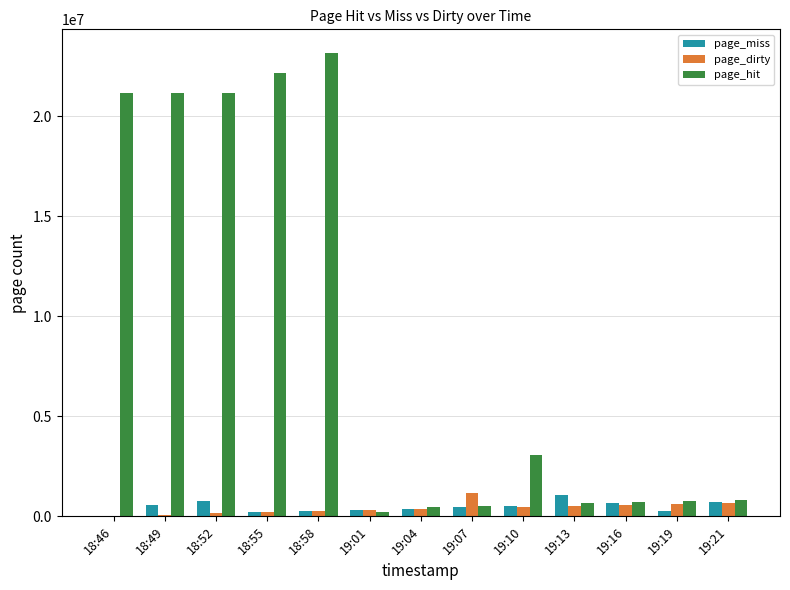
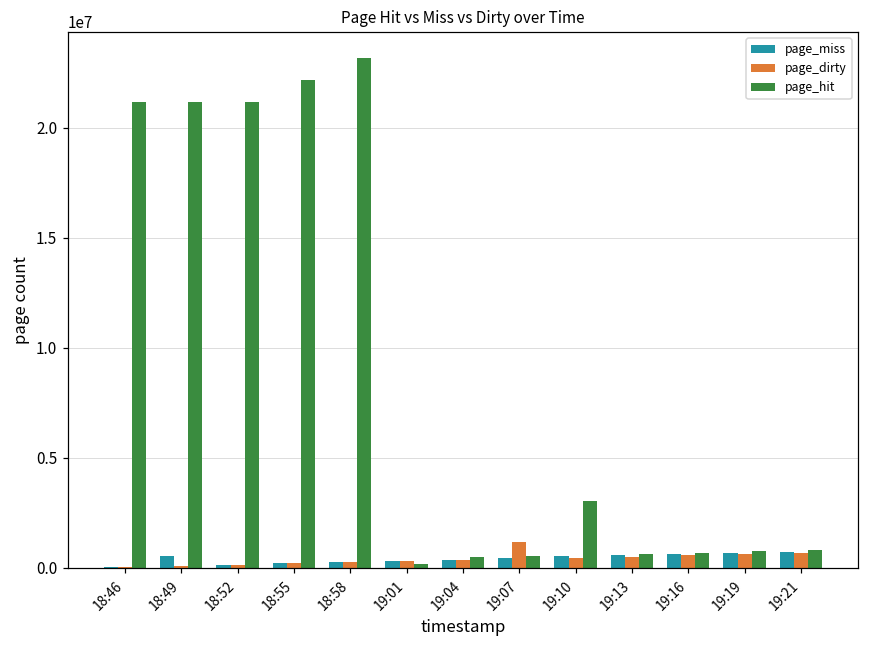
page_miss, 18:52: 800000 -> 100000
page_miss, 19:13: 1100000 -> 600000
page_miss, 19:19: 300000 -> 700000
